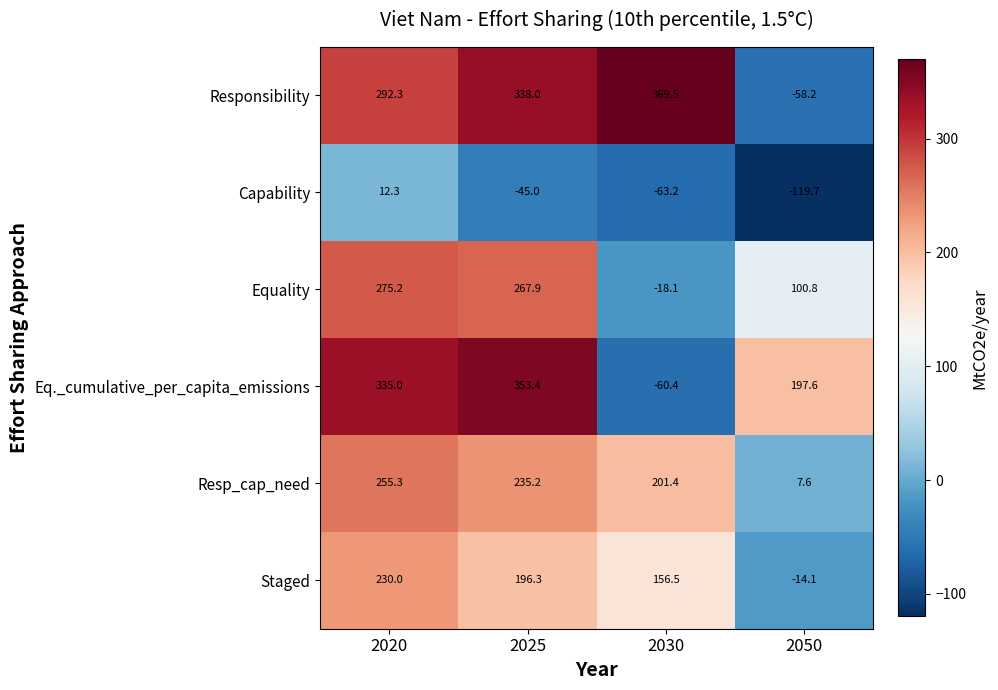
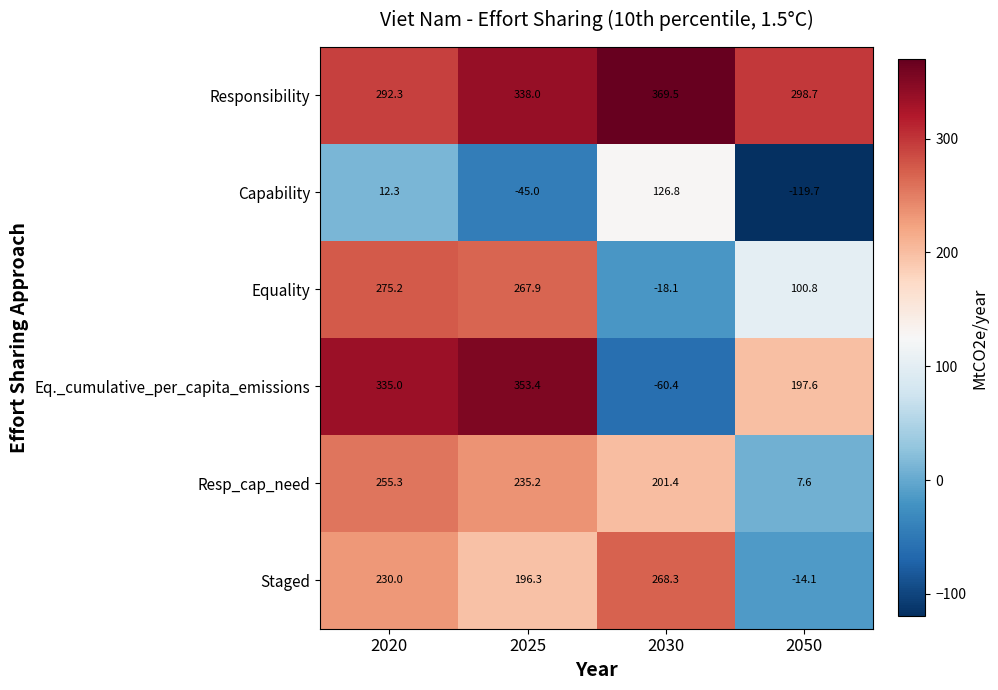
Responsibility, 2050: -58.2 -> 298.7
Capability, 2030: -63.2 -> 126.8
Staged, 2030: 156.5 -> 268.3
